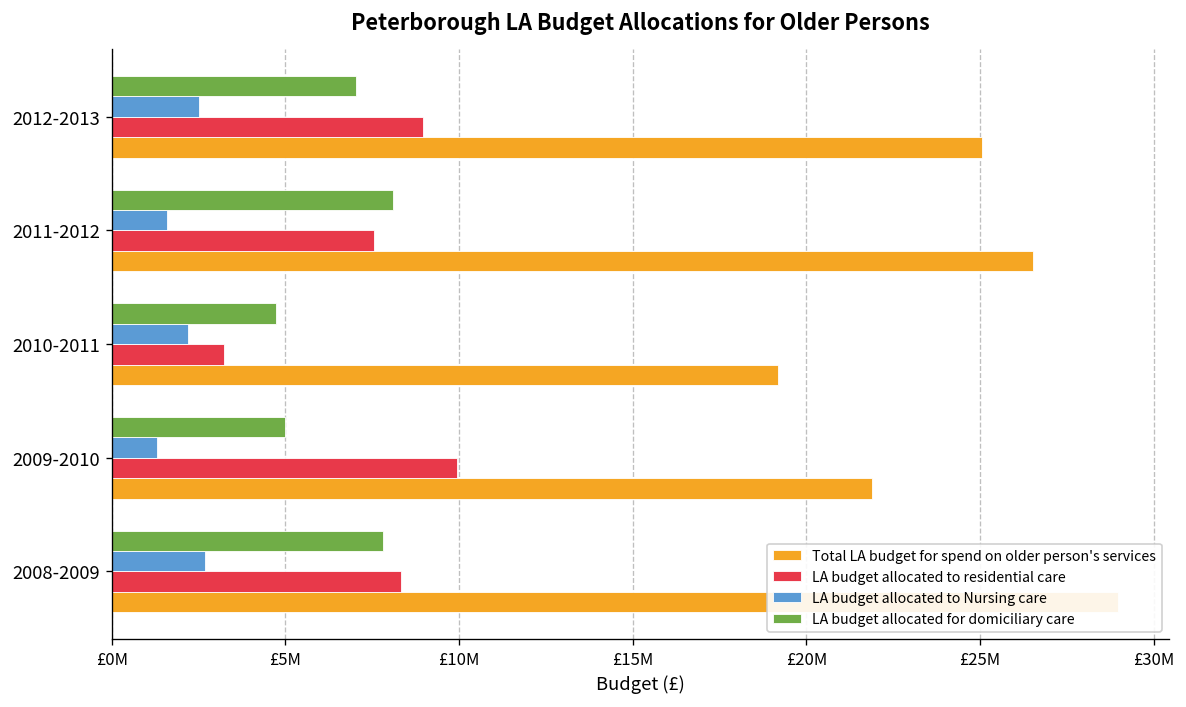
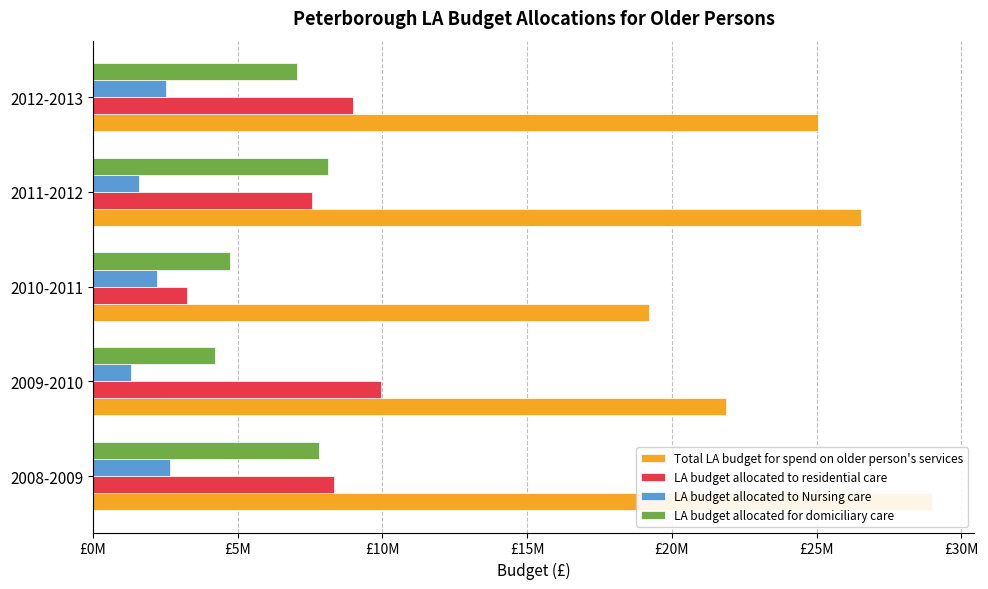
LA budget allocated for domiciliary care, 2009-2010: £5000000 -> £4200000
